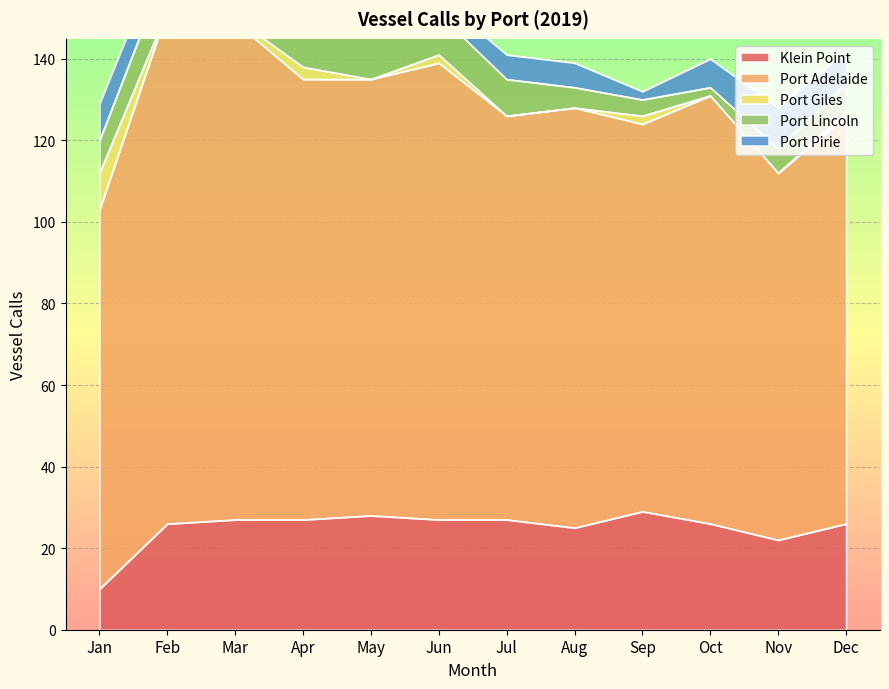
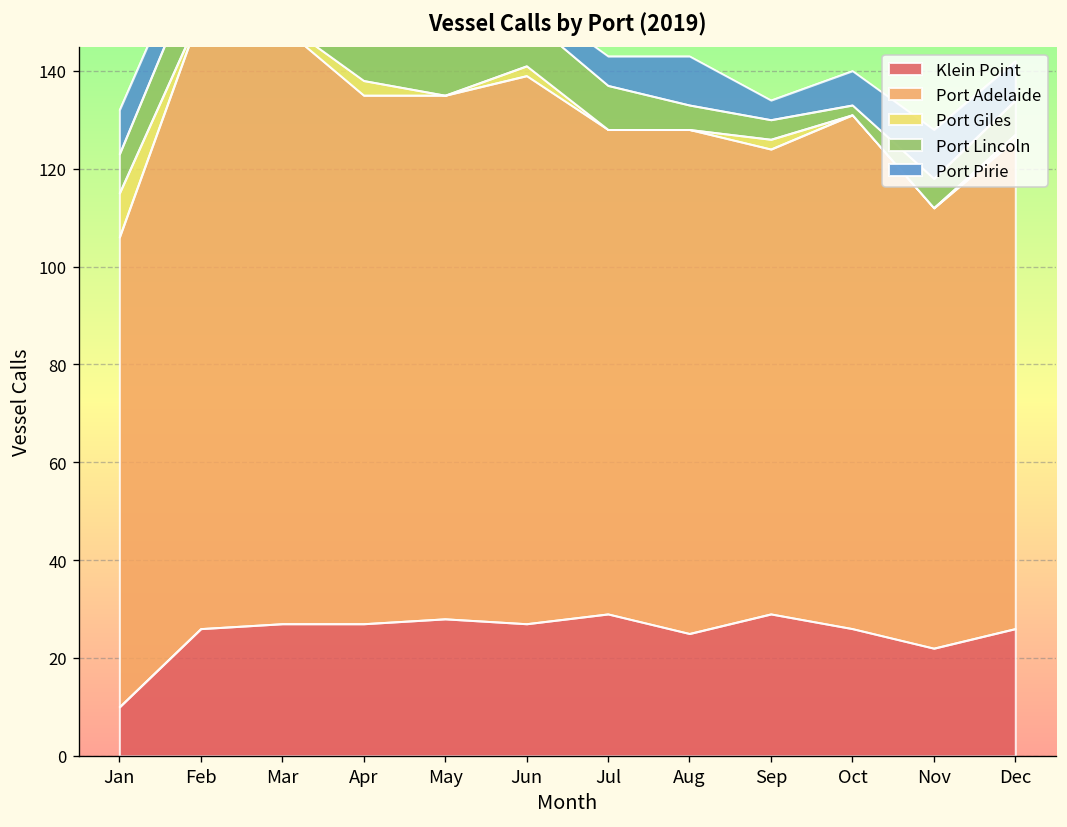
Port Adelaide, Jan: 93 -> 96
Klein Point, Jul: 27 -> 29
Port Pirie, Aug: 6 -> 10
Port Pirie, Sep: 2 -> 4
